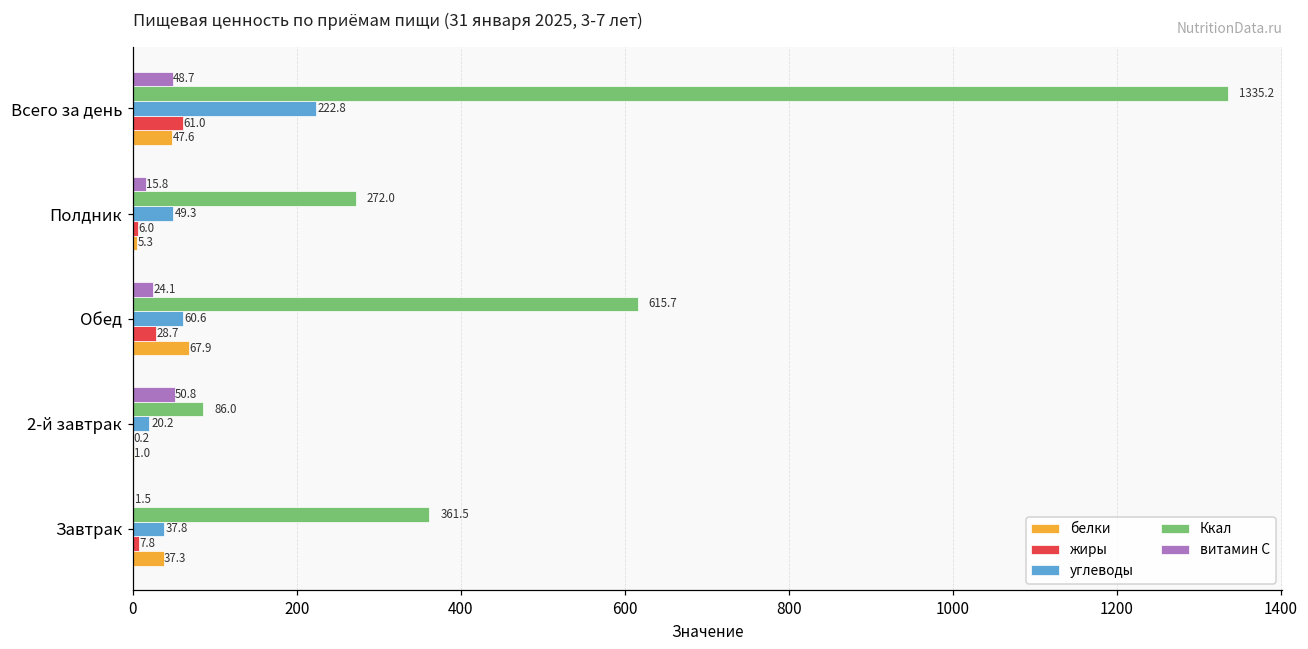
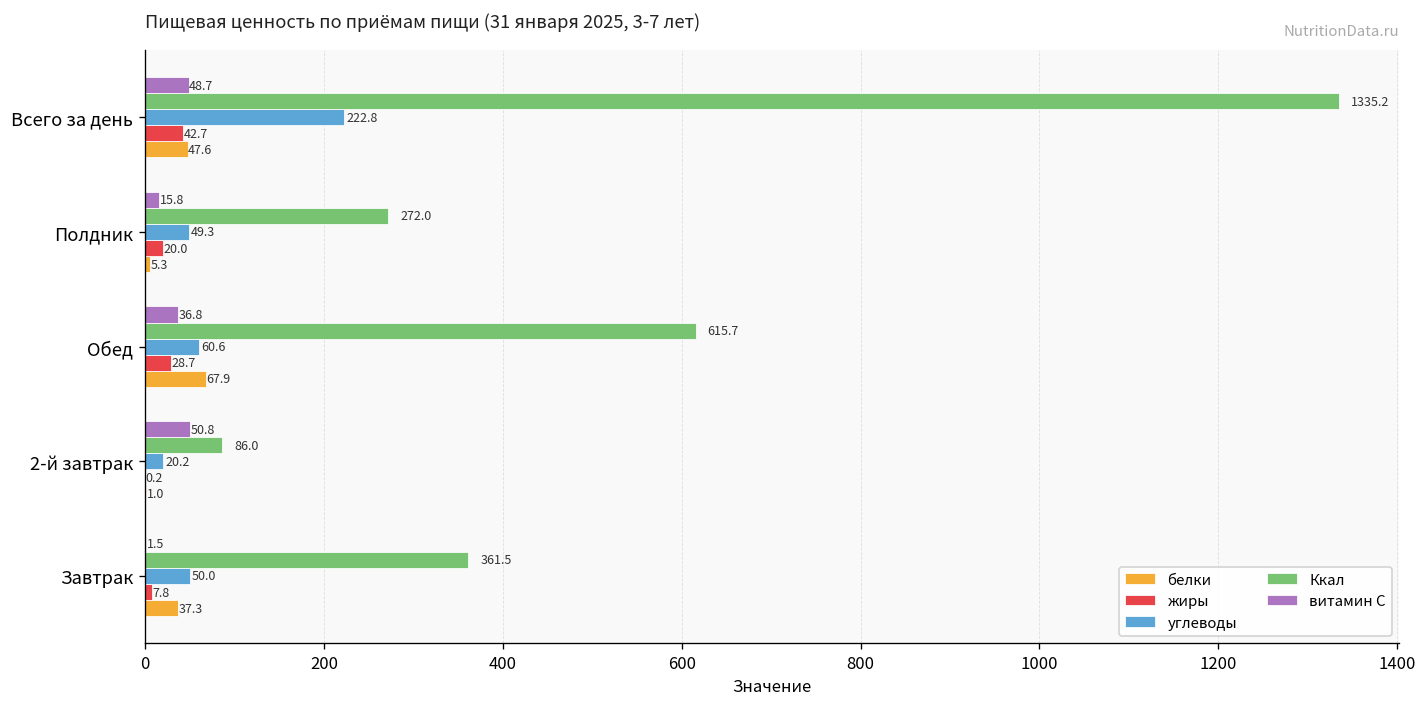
жиры, Всего за день: 61.0 -> 42.7
жиры, Полдник: 6.0 -> 20.0
витамин С, Обед: 24.1 -> 36.8
углеводы, Завтрак: 37.8 -> 50.0
